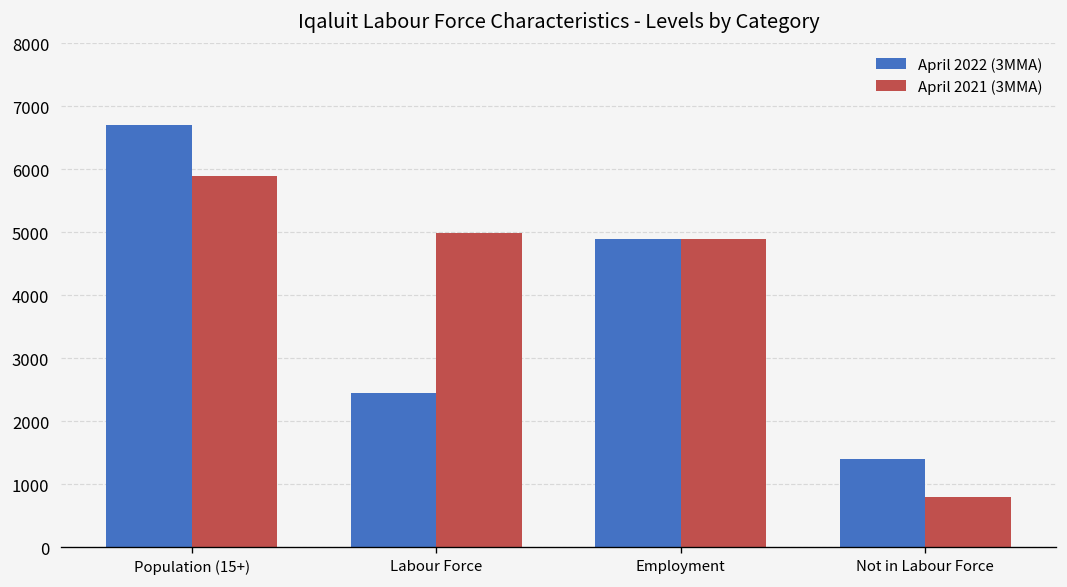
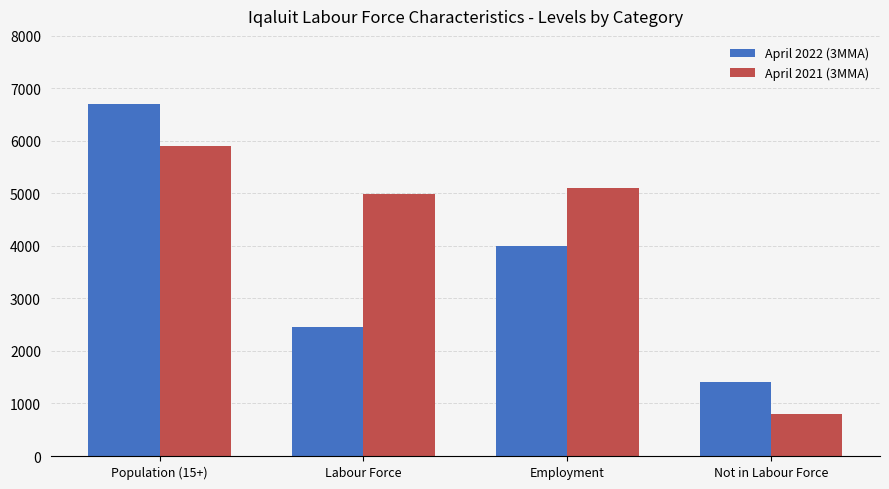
April 2022 (3MMA), Employment: 4900 -> 4000
April 2021 (3MMA), Employment: 4900 -> 5100
